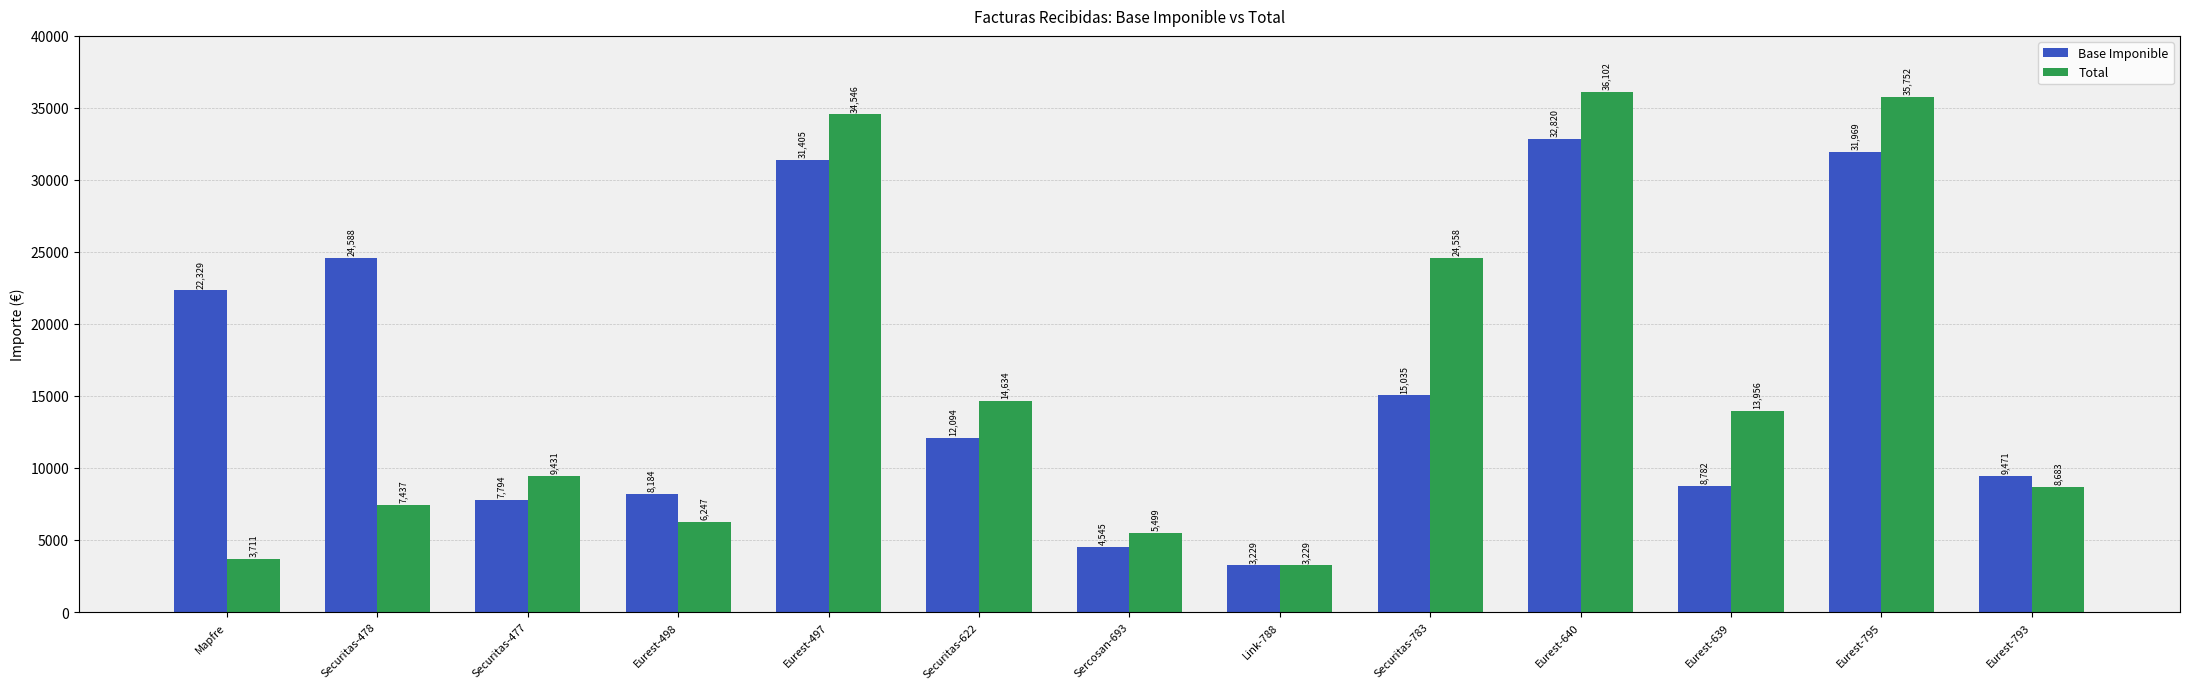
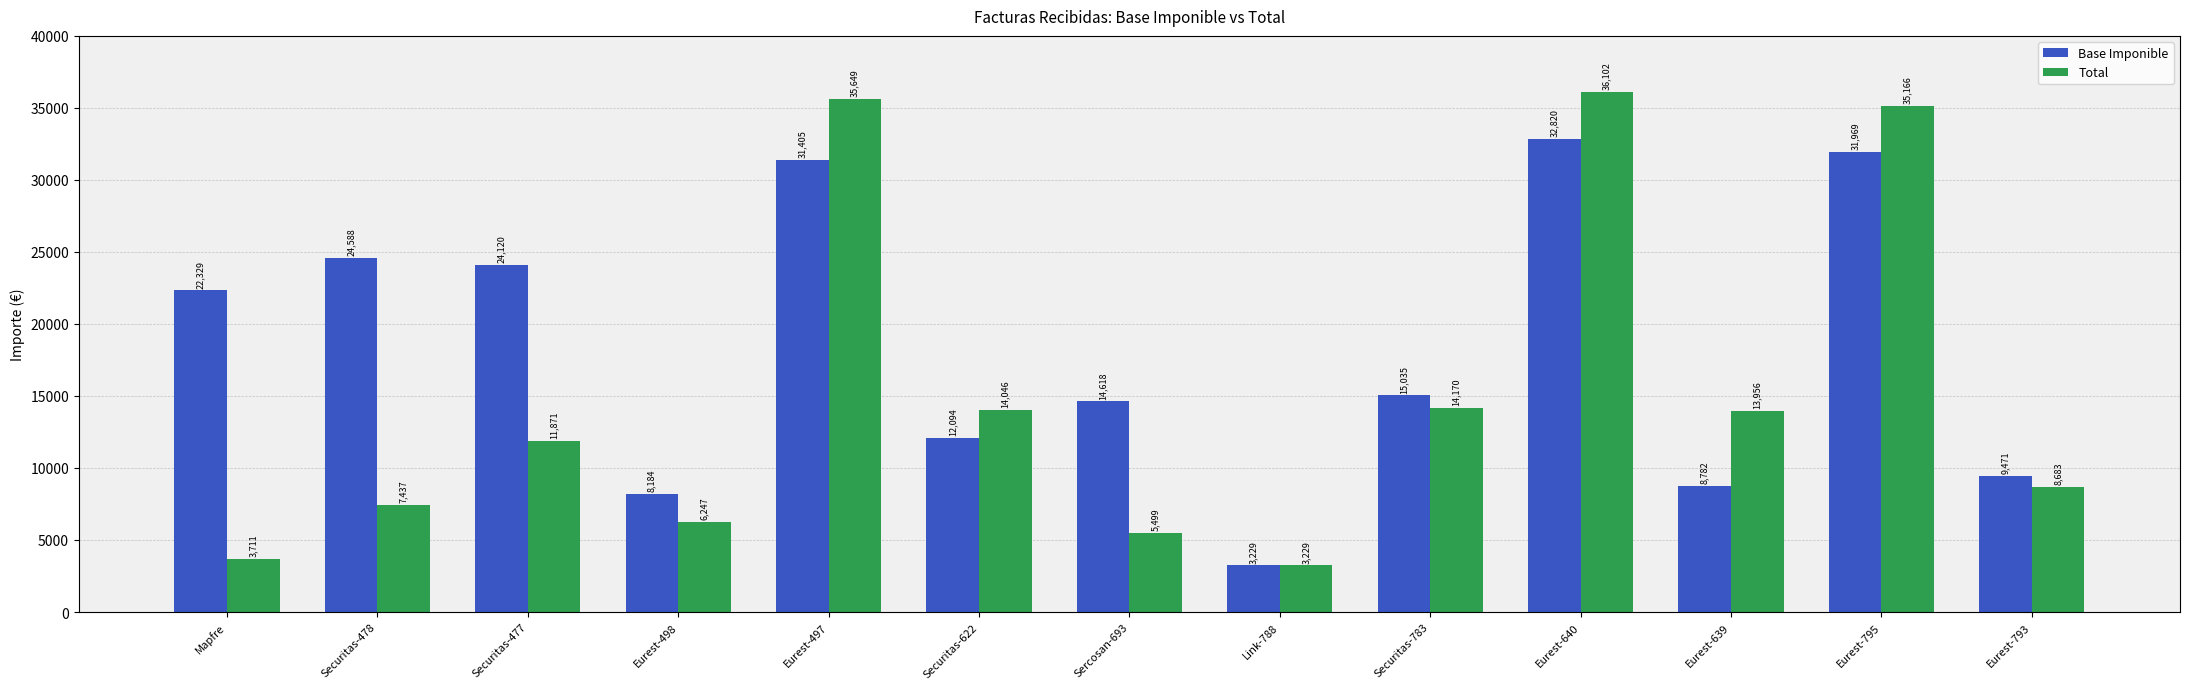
Base Imponible, Securitas-477: 7,794 -> 24,120
Total, Securitas-477: 9,431 -> 11,871
Total, Eurest-497: 34,546 -> 35,649
Total, Securitas-622: 14,634 -> 14,046
Base Imponible, Sercosan-693: 4,545 -> 14,618
Total, Securitas-783: 24,558 -> 14,170
Total, Eurest-795: 35,752 -> 35,166
